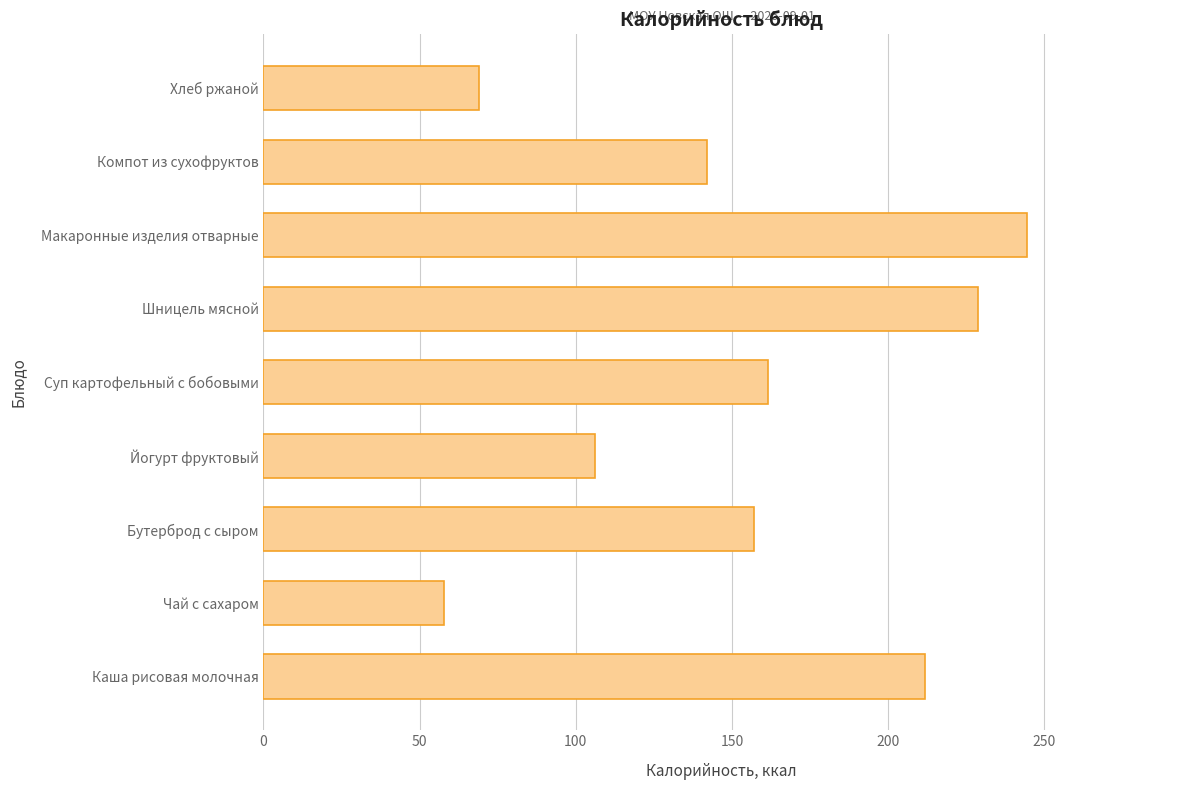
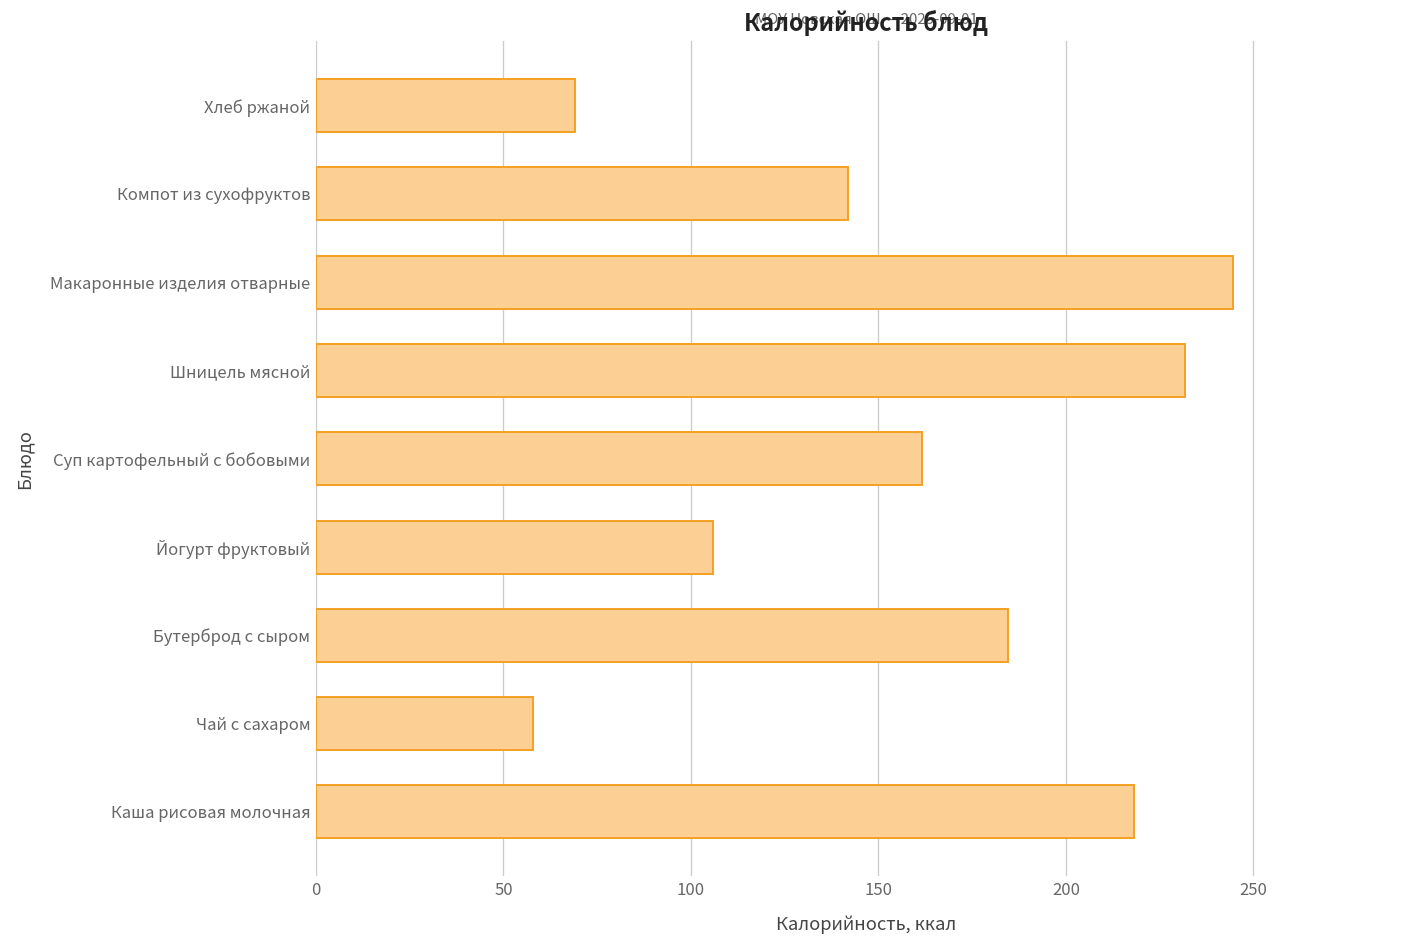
Шницель мясной: 229 -> 232
Бутерброд с сыром: 157 -> 185
Каша рисовая молочная: 212 -> 218
